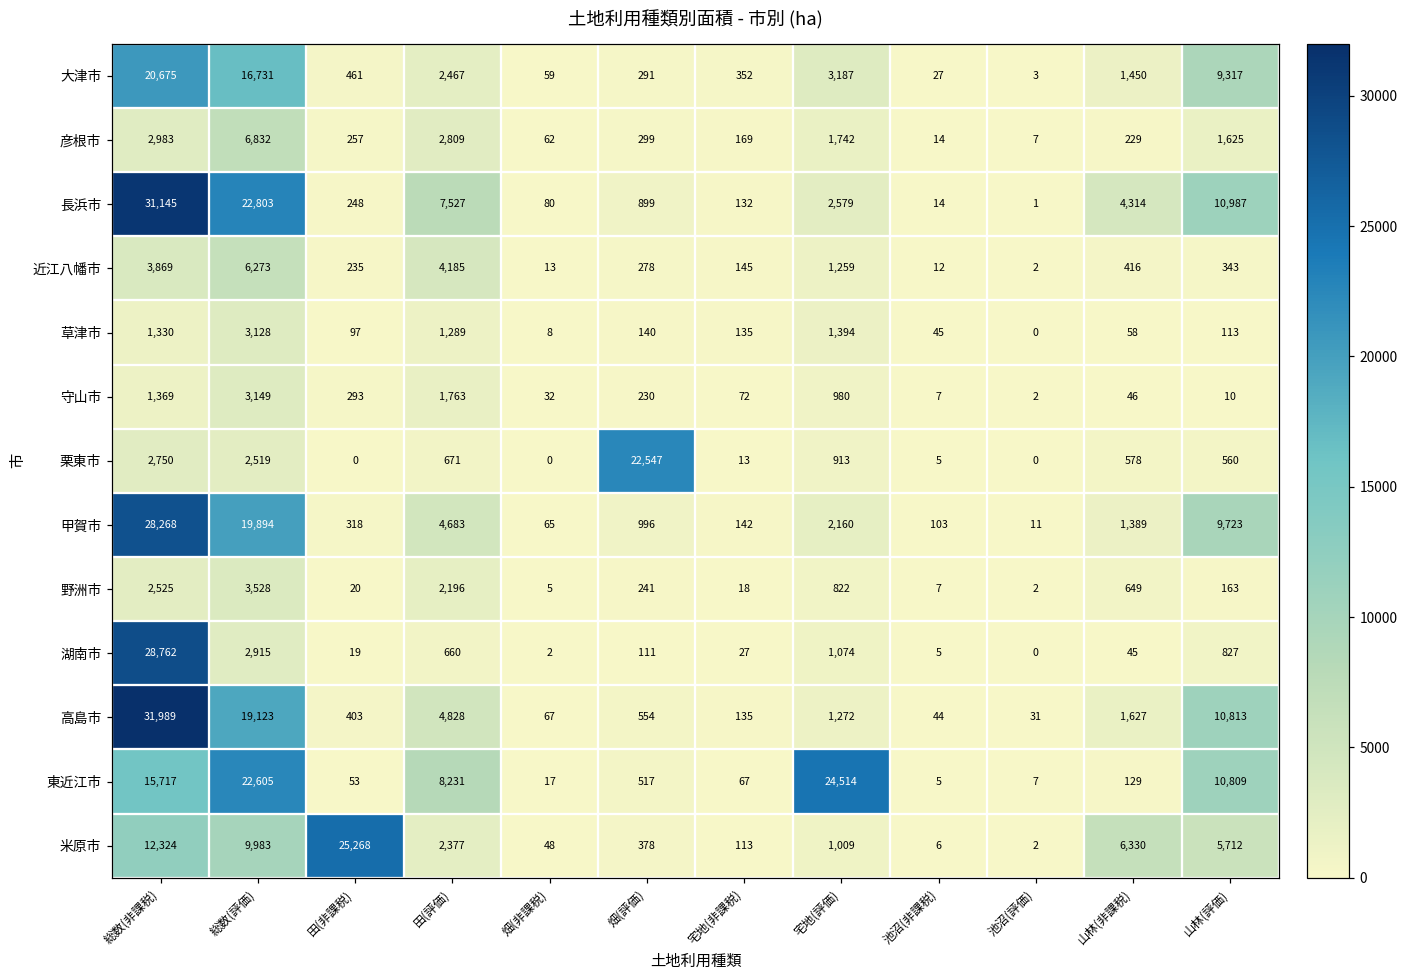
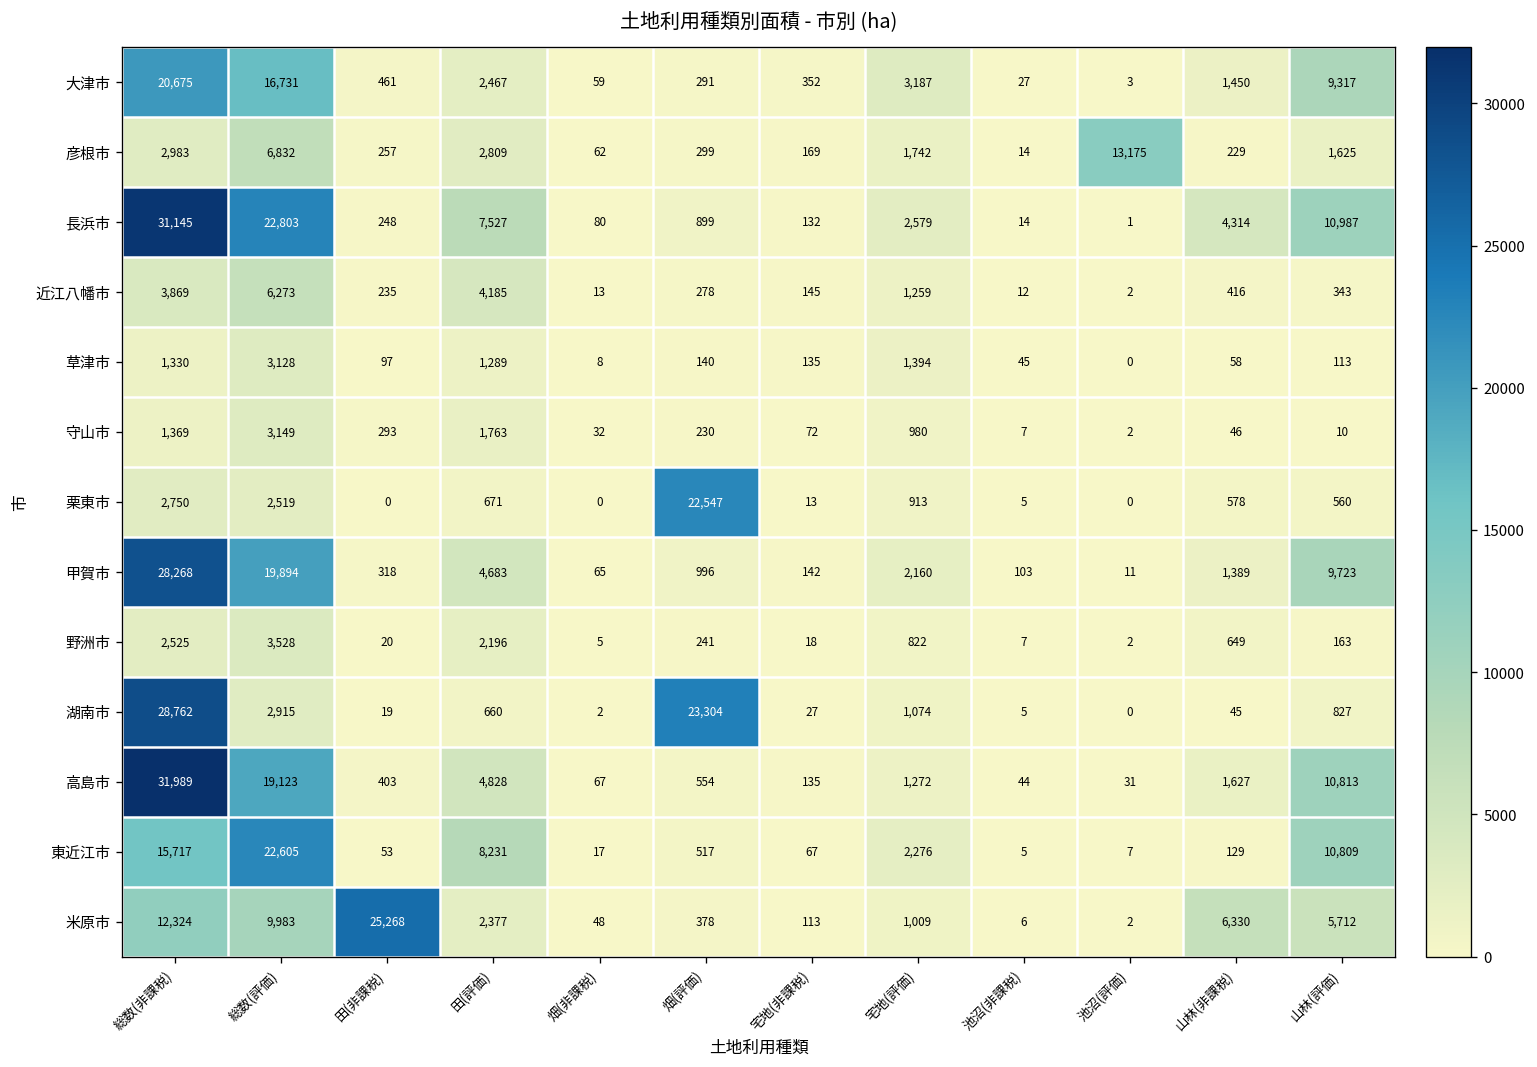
彦根市, 池沼(評価): 7 -> 13,175
湖南市, 畑(評価): 111 -> 23,304
東近江市, 宅地(評価): 24,514 -> 2,276
